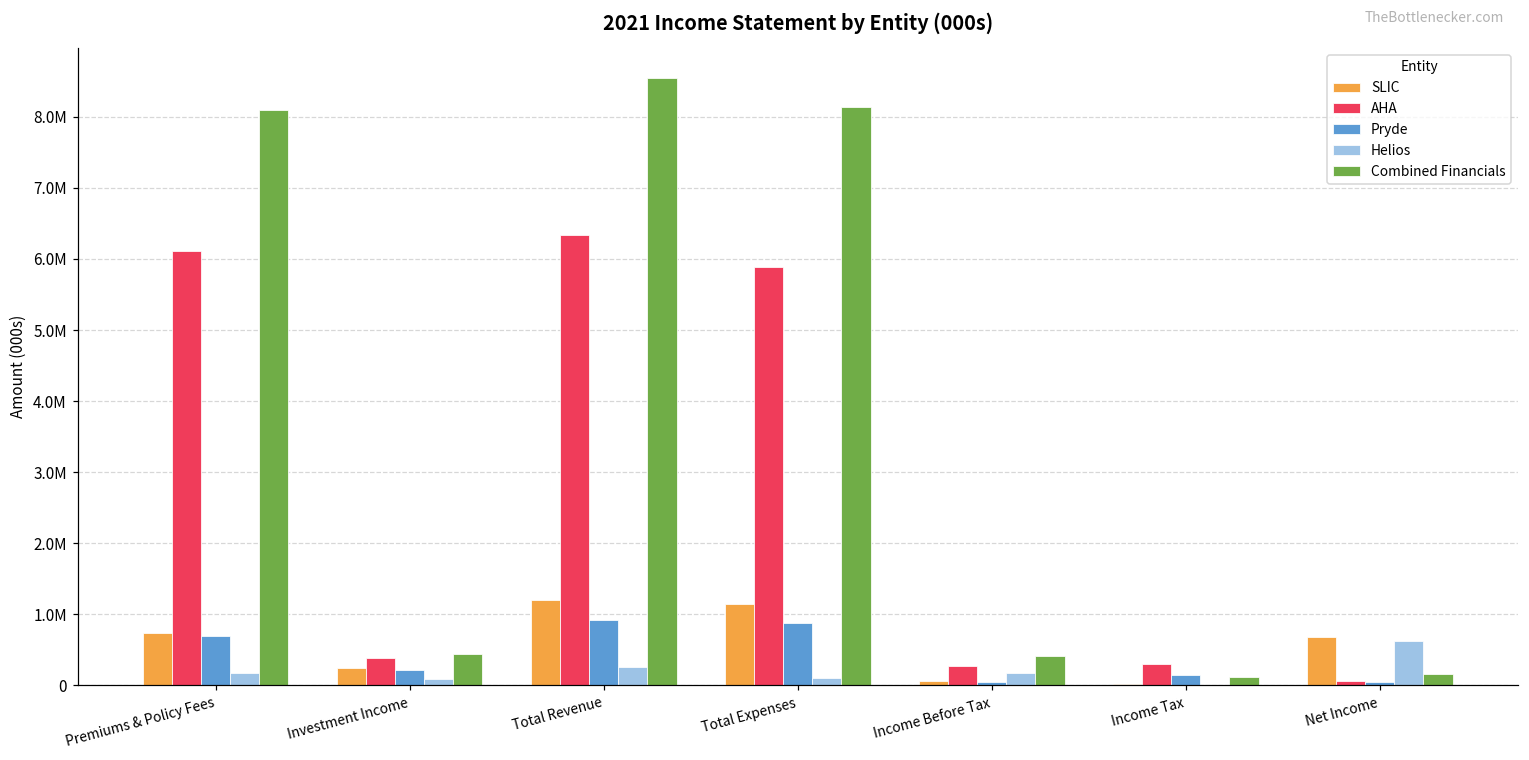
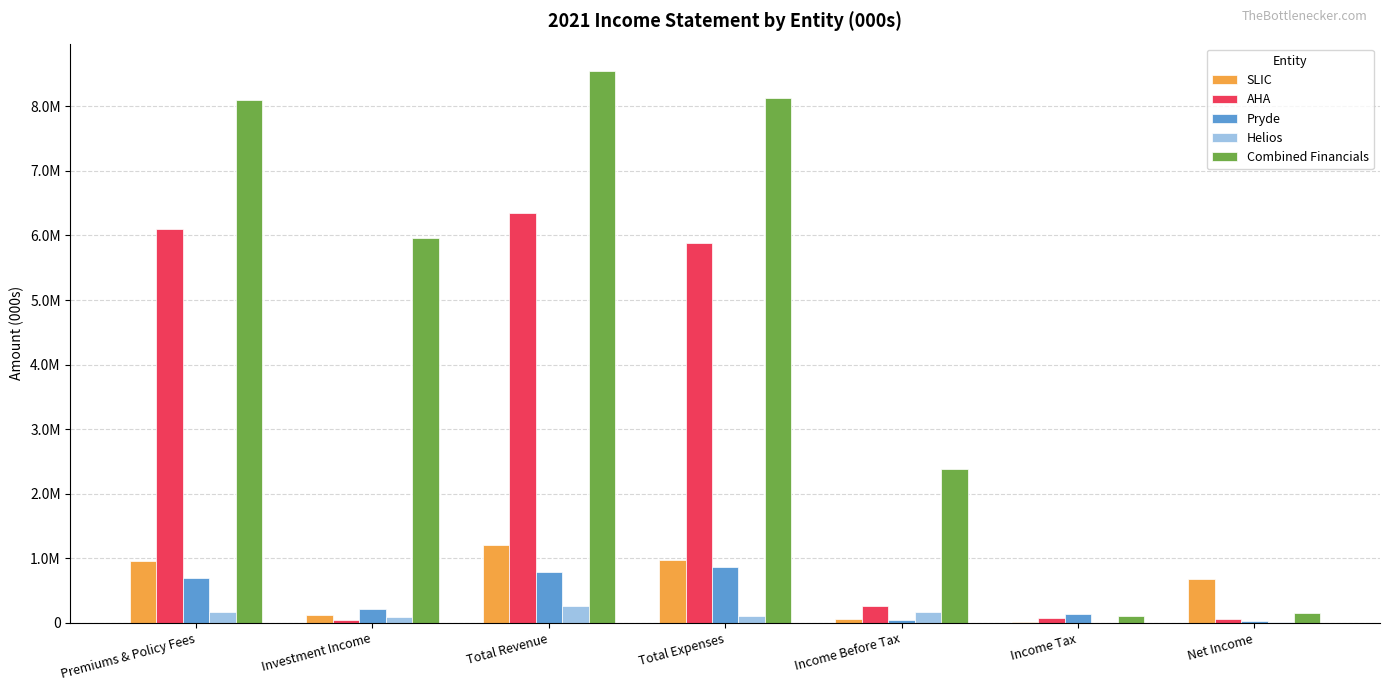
SLIC, Premiums & Policy Fees: 700000 -> 1000000
SLIC, Investment Income: 200000 -> 100000
AHA, Investment Income: 400000 -> 0
Combined Financials, Investment Income: 400000 -> 6000000
Pryde, Total Revenue: 900000 -> 800000
SLIC, Total Expenses: 1100000 -> 1000000
Combined Financials, Income Before Tax: 400000 -> 2400000
AHA, Income Tax: 300000 -> 100000
Helios, Net Income: 600000 -> 0
